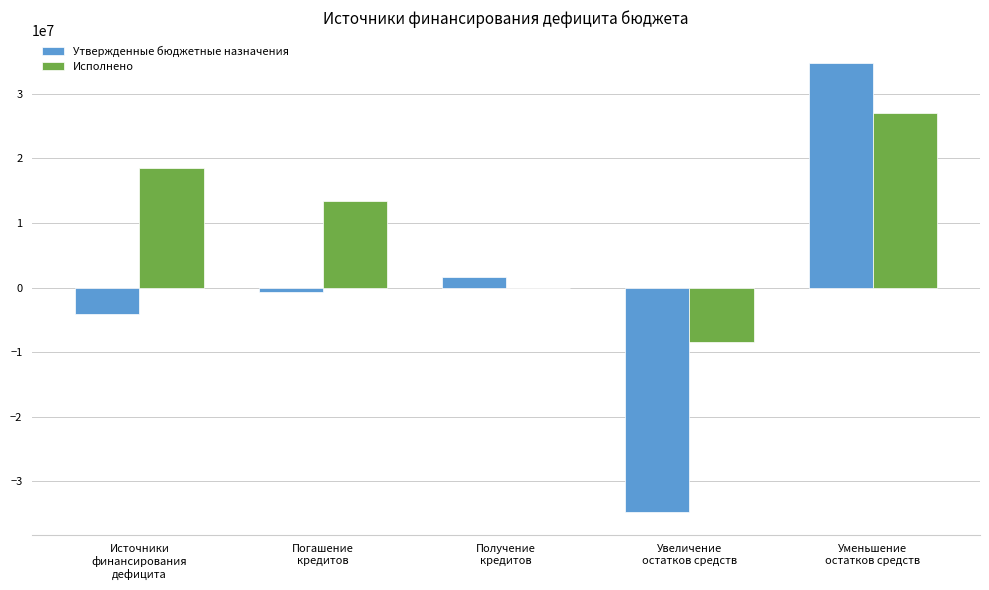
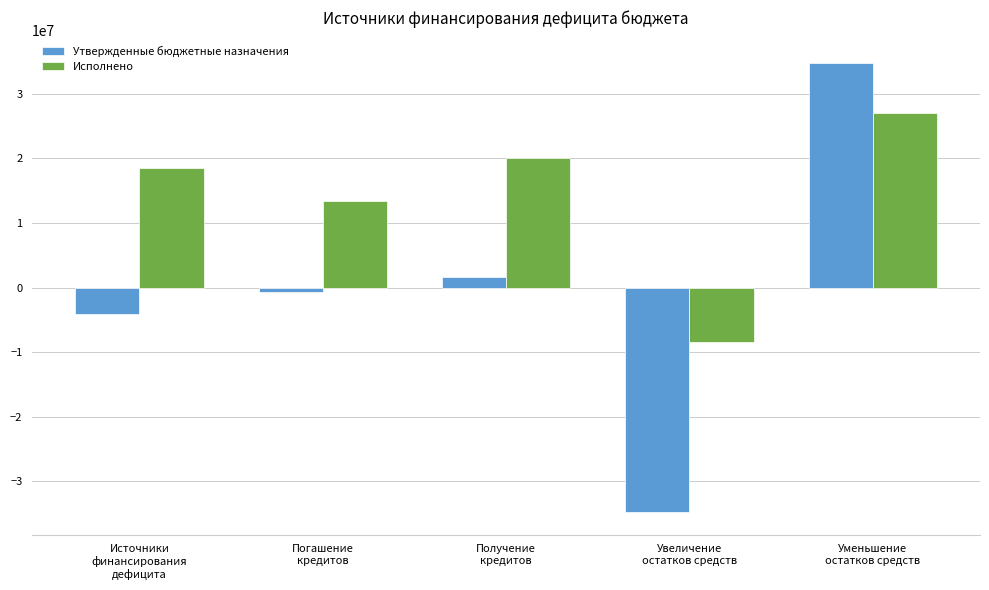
Исполнено, Получение кредитов: 0 -> 20000000
